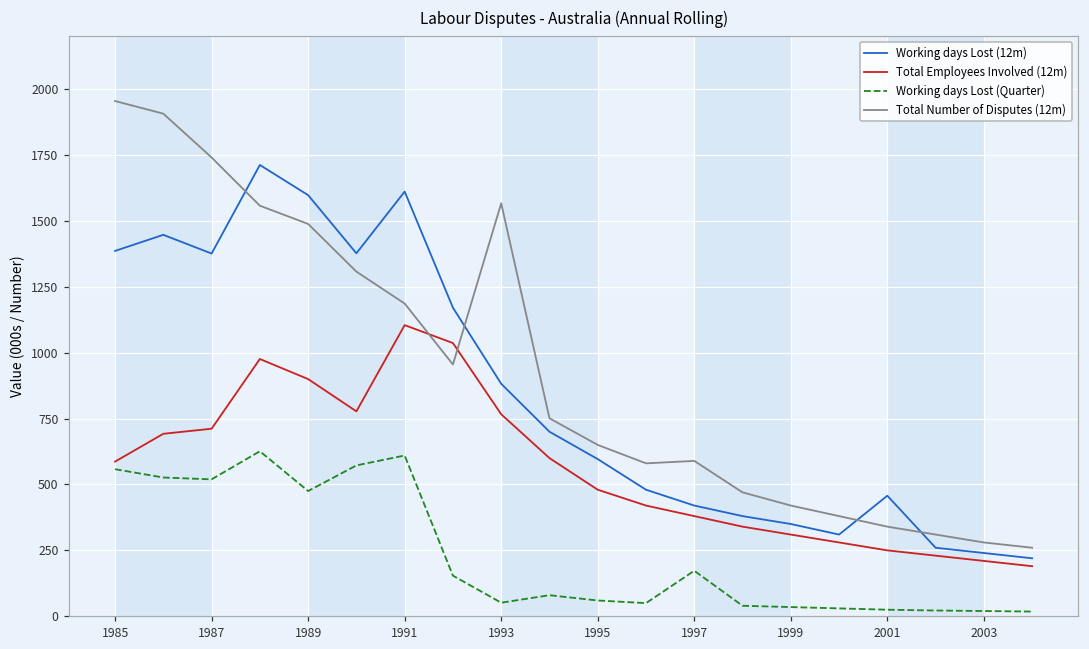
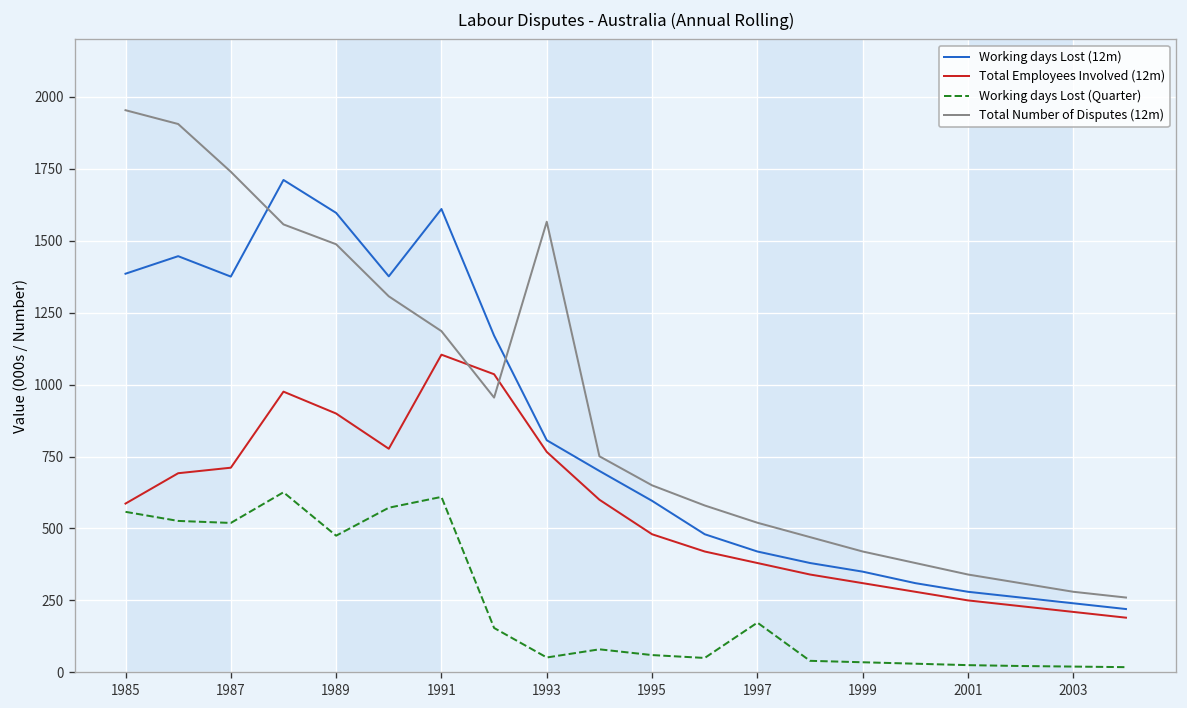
Working days Lost (12m), 1993: 880 -> 810
Total Number of Disputes (12m), 1997: 590 -> 520
Working days Lost (12m), 2001: 460 -> 280
